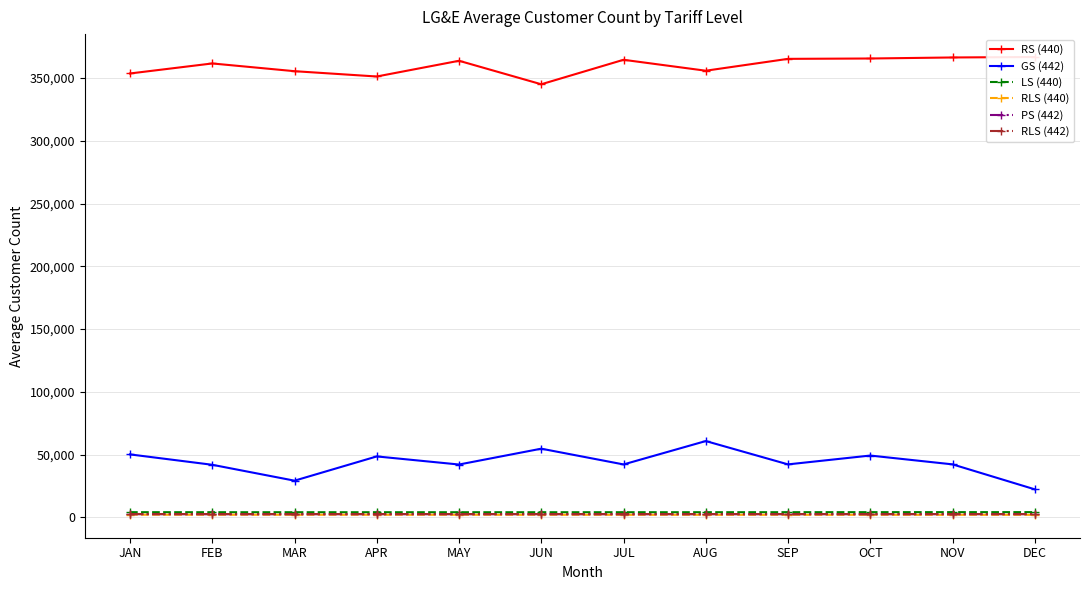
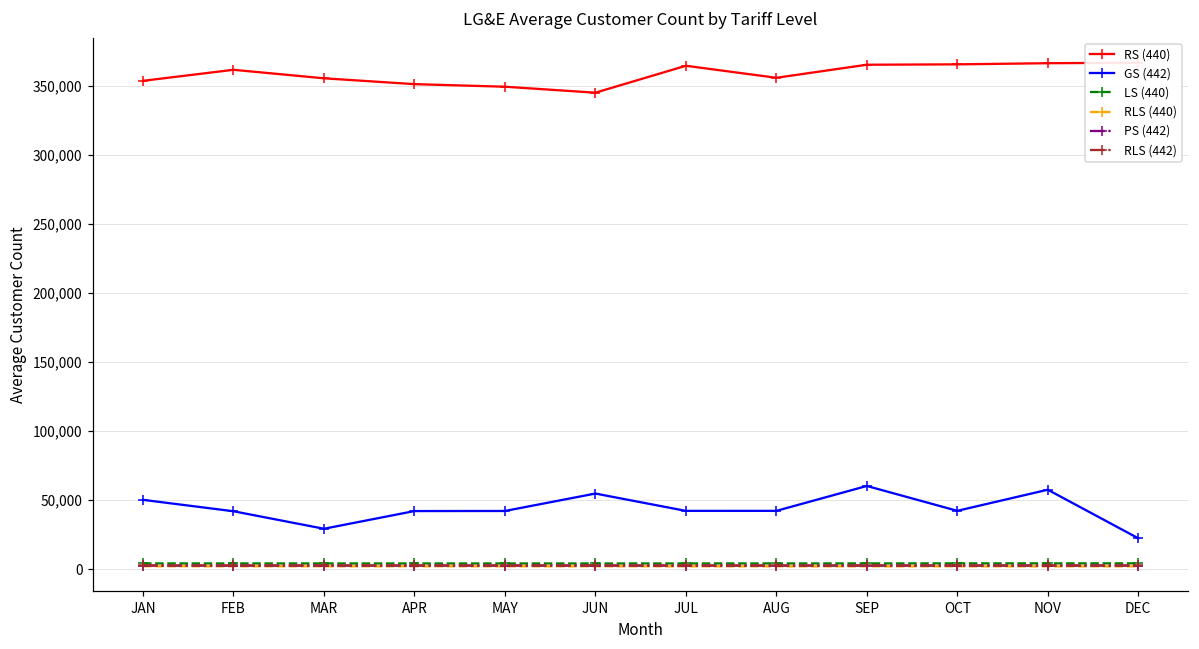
GS (442), APR: 49,000 -> 42,000
RS (440), MAY: 364,000 -> 349,000
GS (442), AUG: 61,000 -> 42,000
GS (442), SEP: 42,000 -> 60,000
GS (442), OCT: 49,000 -> 42,000
GS (442), NOV: 42,000 -> 57,000
